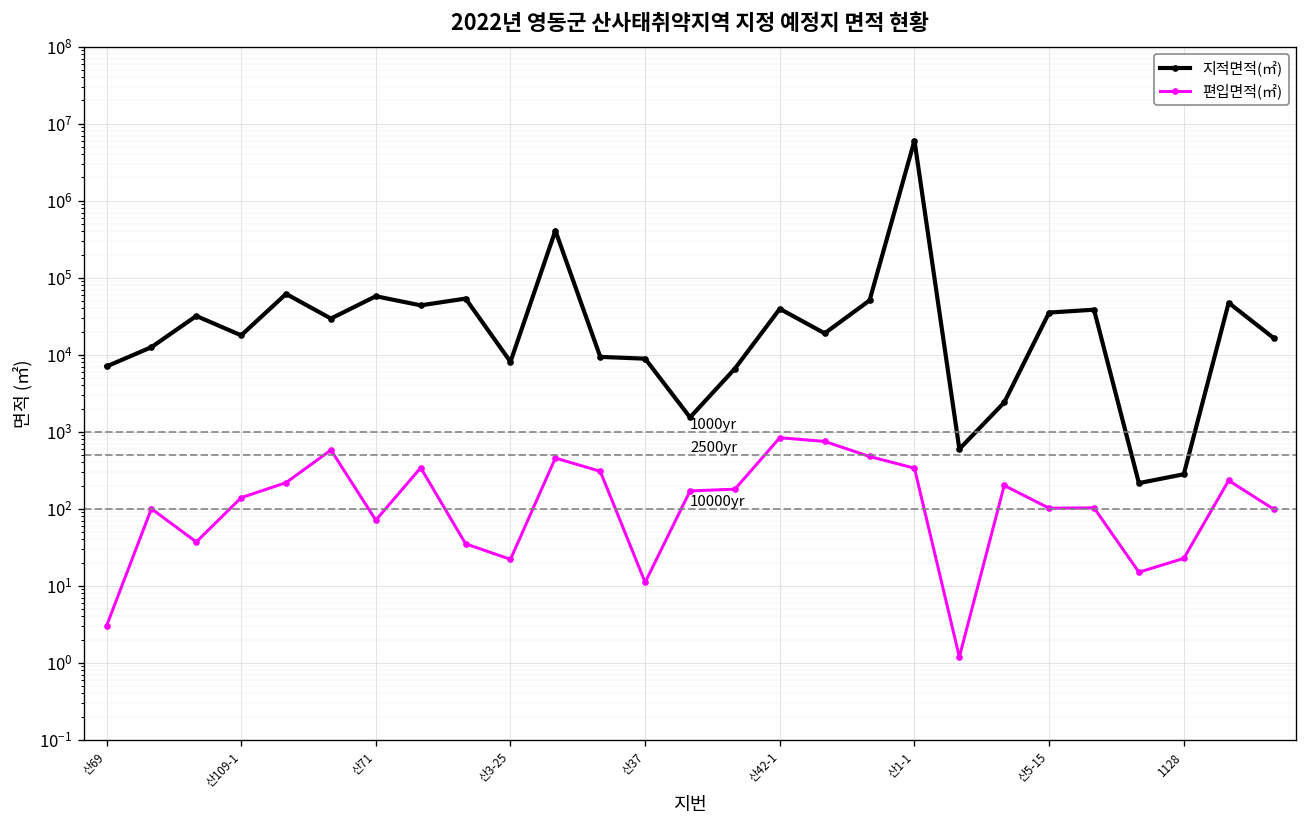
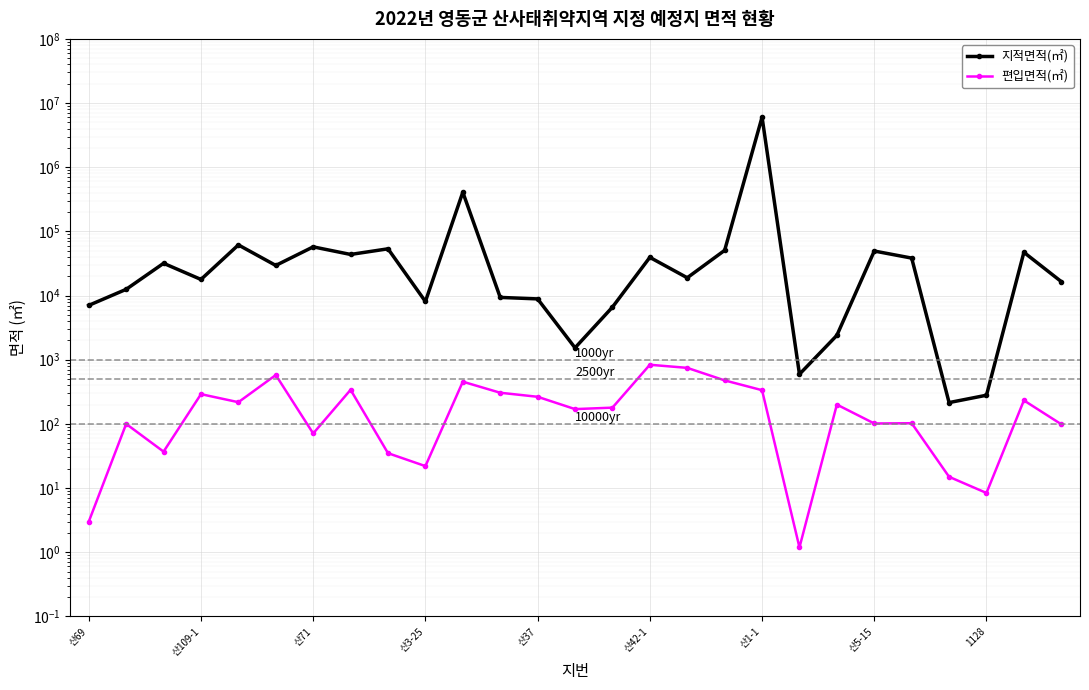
편입면적(㎡), 산109-1: 140 -> 300
편입면적(㎡), 산37: 11 -> 260
지적면적(㎡), 산5-15: 40000 -> 50000
편입면적(㎡), 1128: 23 -> 8
